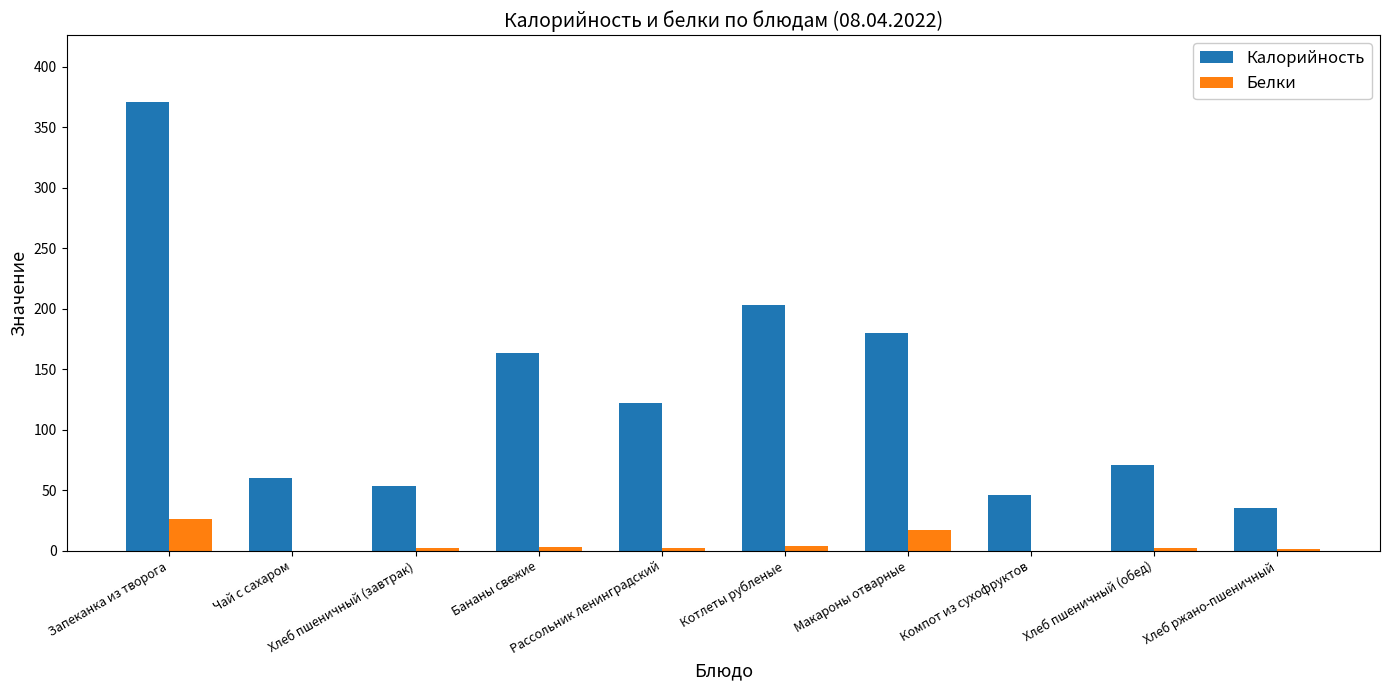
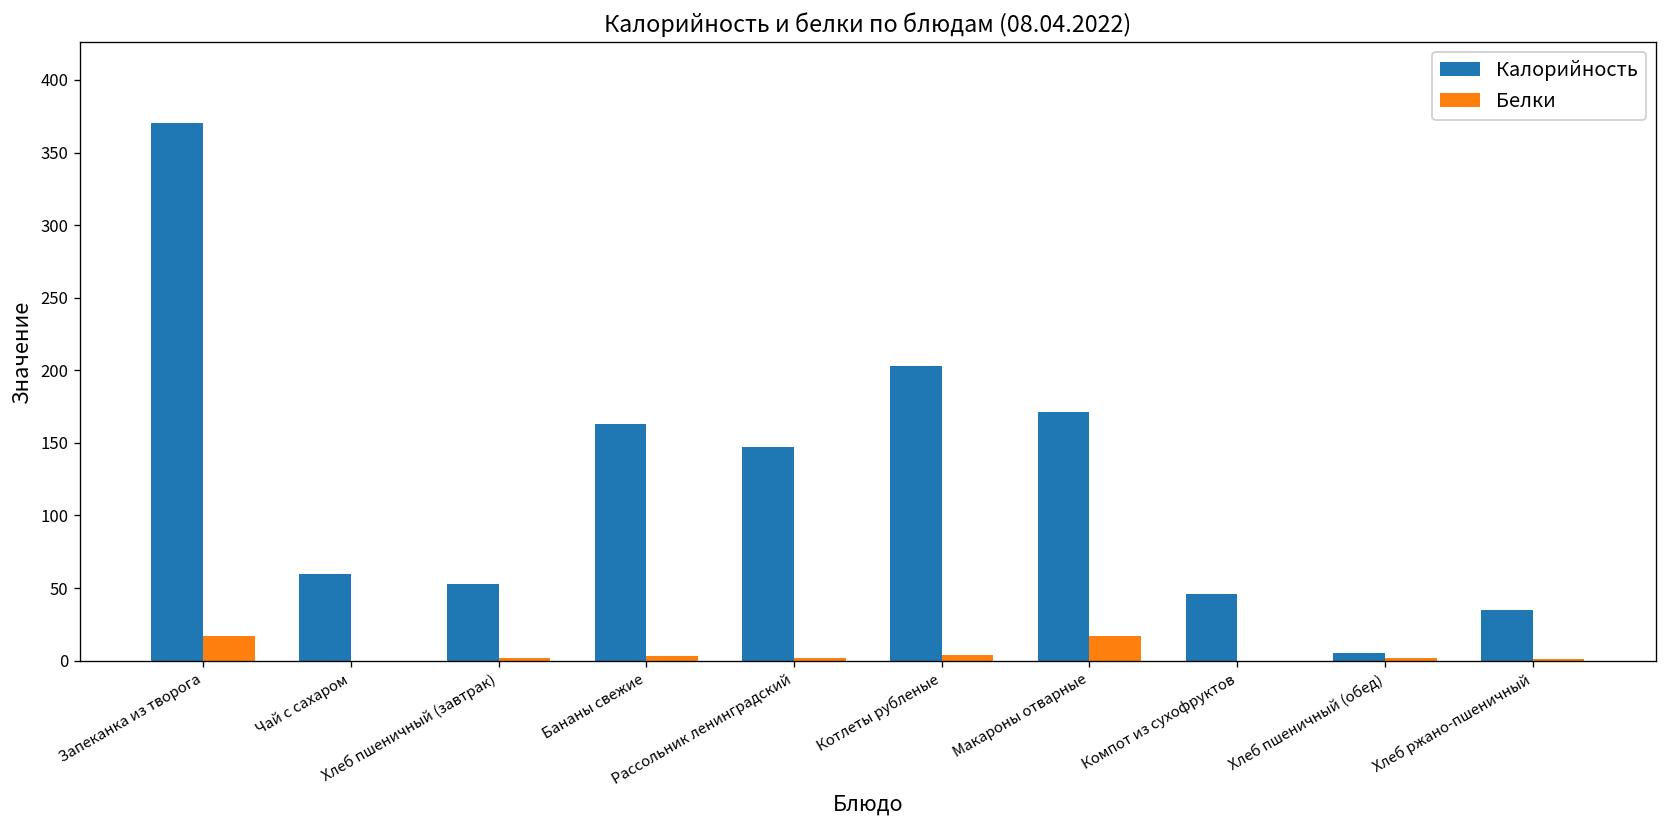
Белки, Запеканка из творога: 26 -> 17
Калорийность, Рассольник ленинградский: 122 -> 147
Калорийность, Макароны отварные: 180 -> 171
Калорийность, Хлеб пшеничный (обед): 71 -> 5
